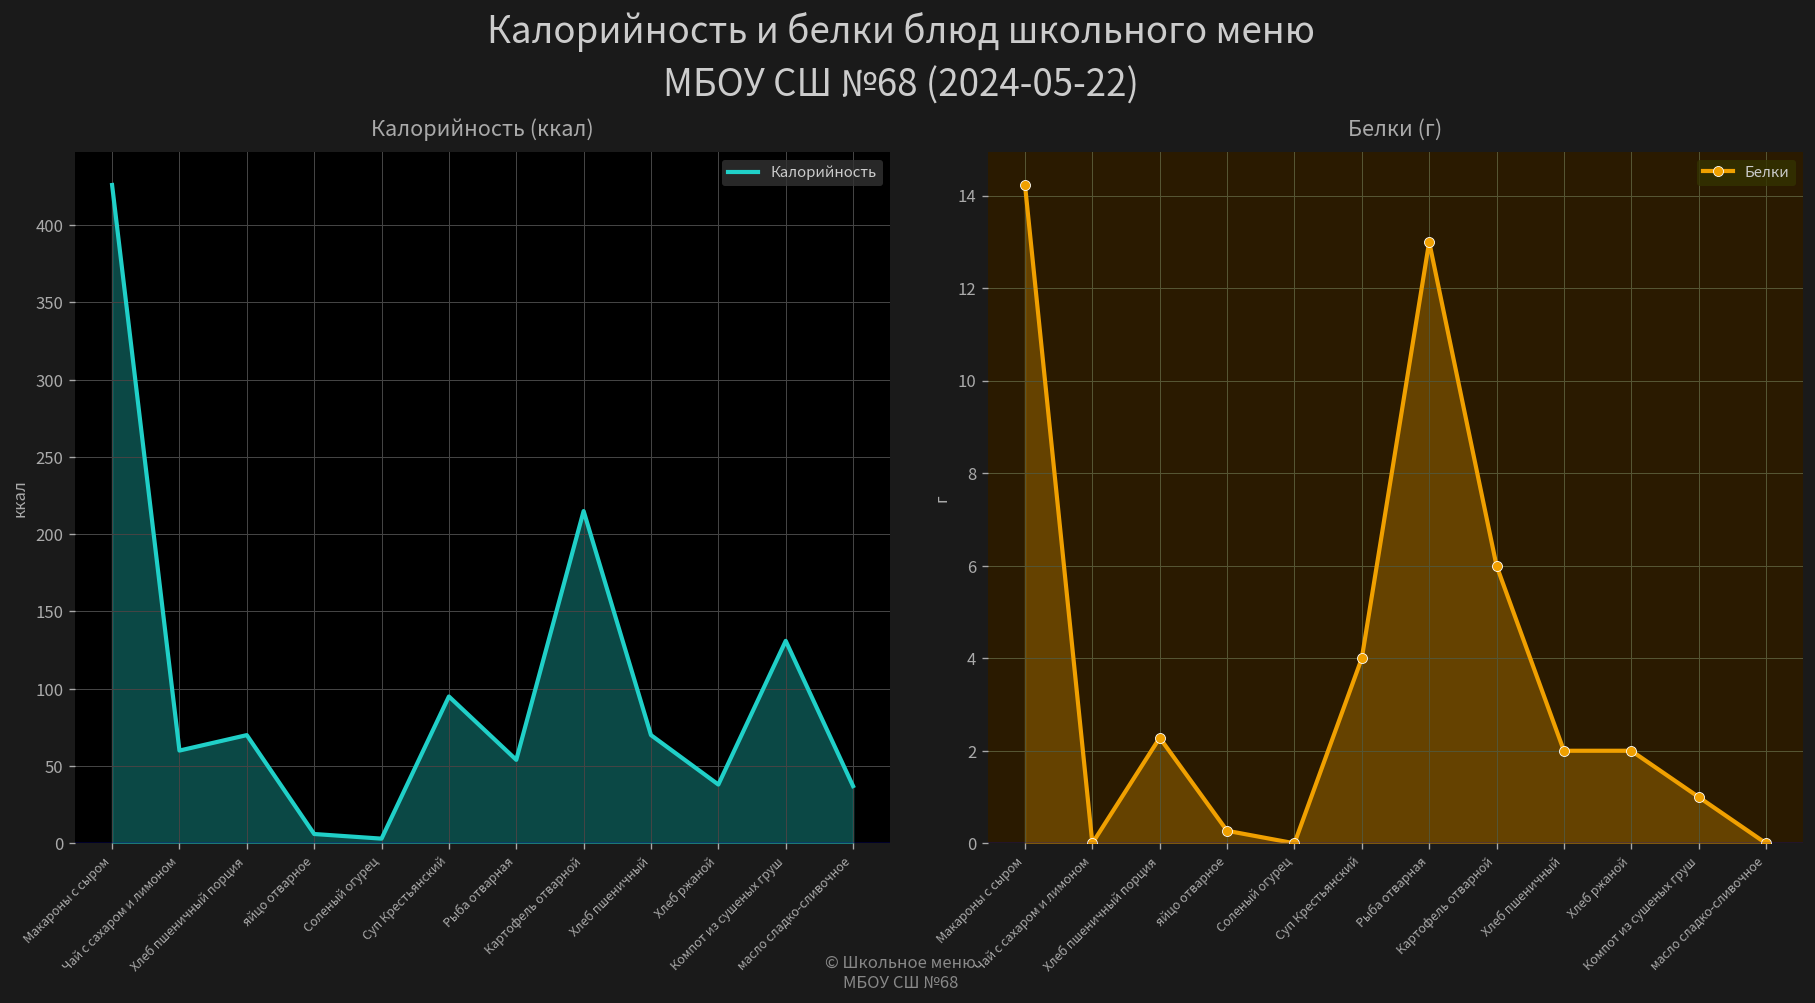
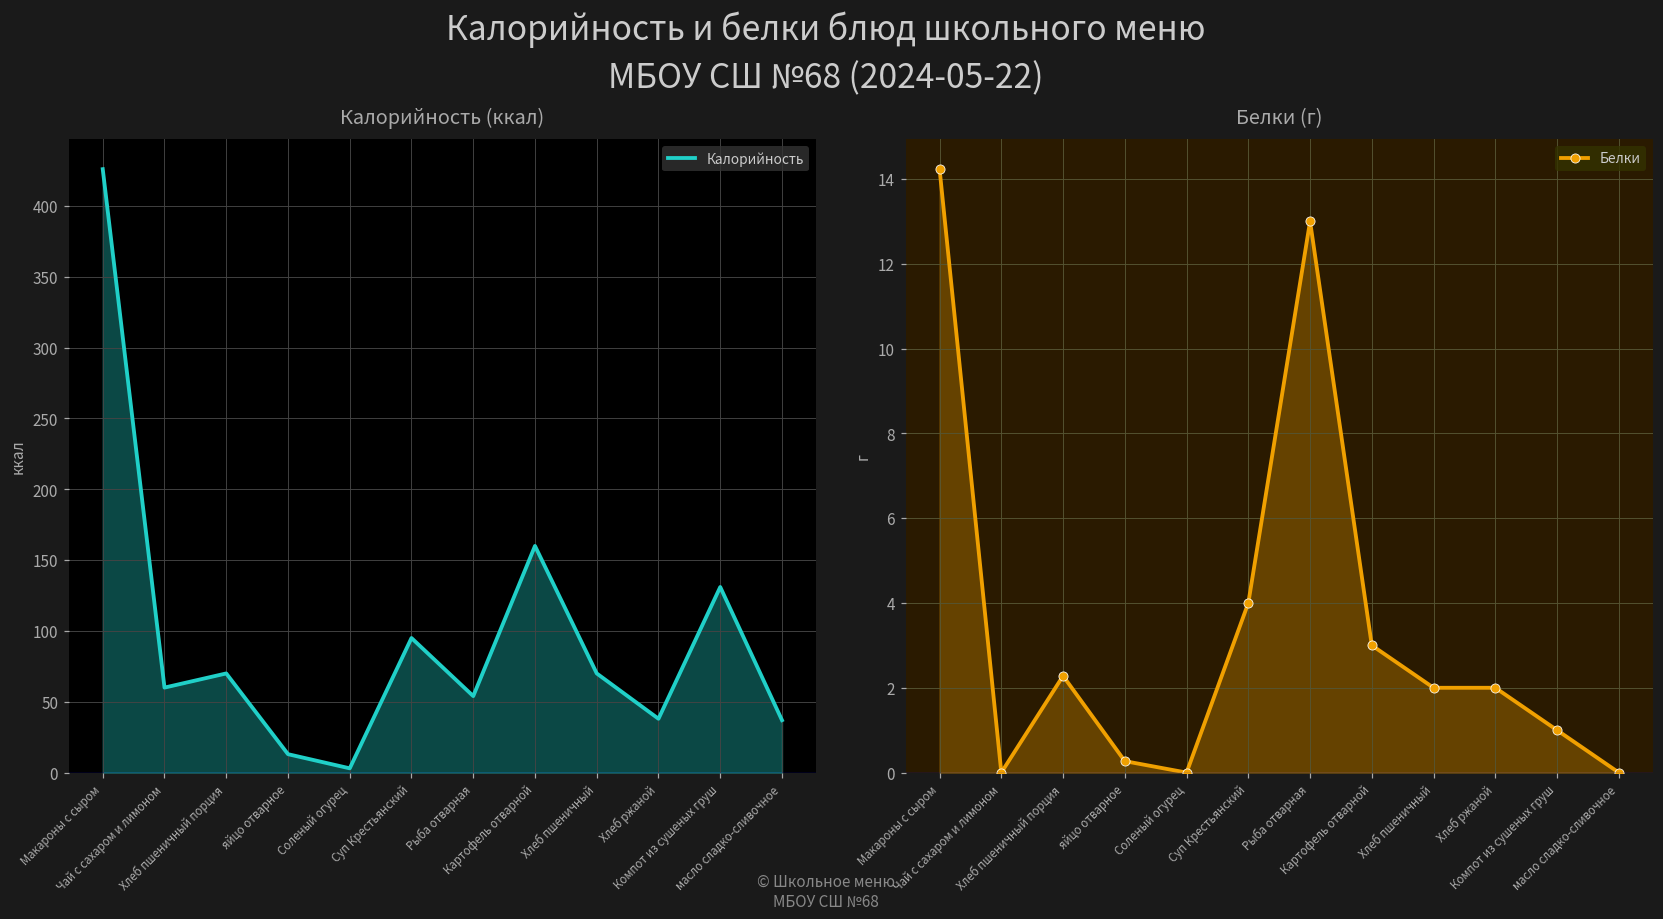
Калорийность (ккал), яйцо отварное: 6 -> 13
Калорийность (ккал), Картофель отварной: 215 -> 160
Белки (г), Картофель отварной: 6 -> 3
